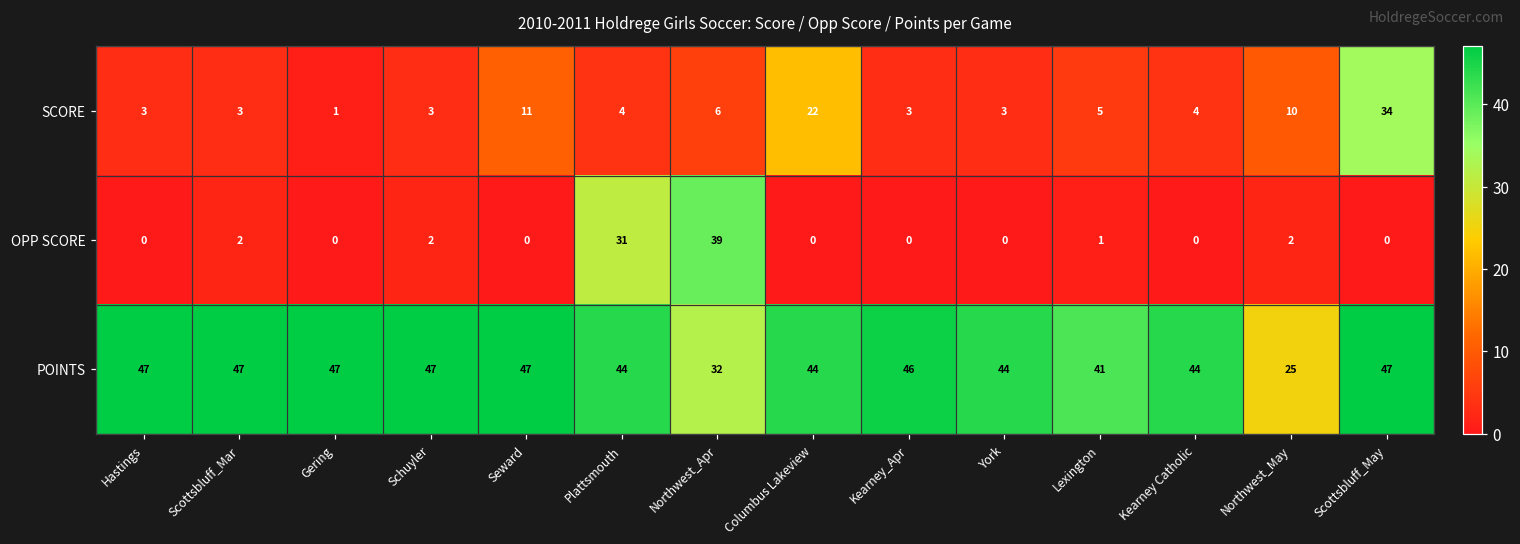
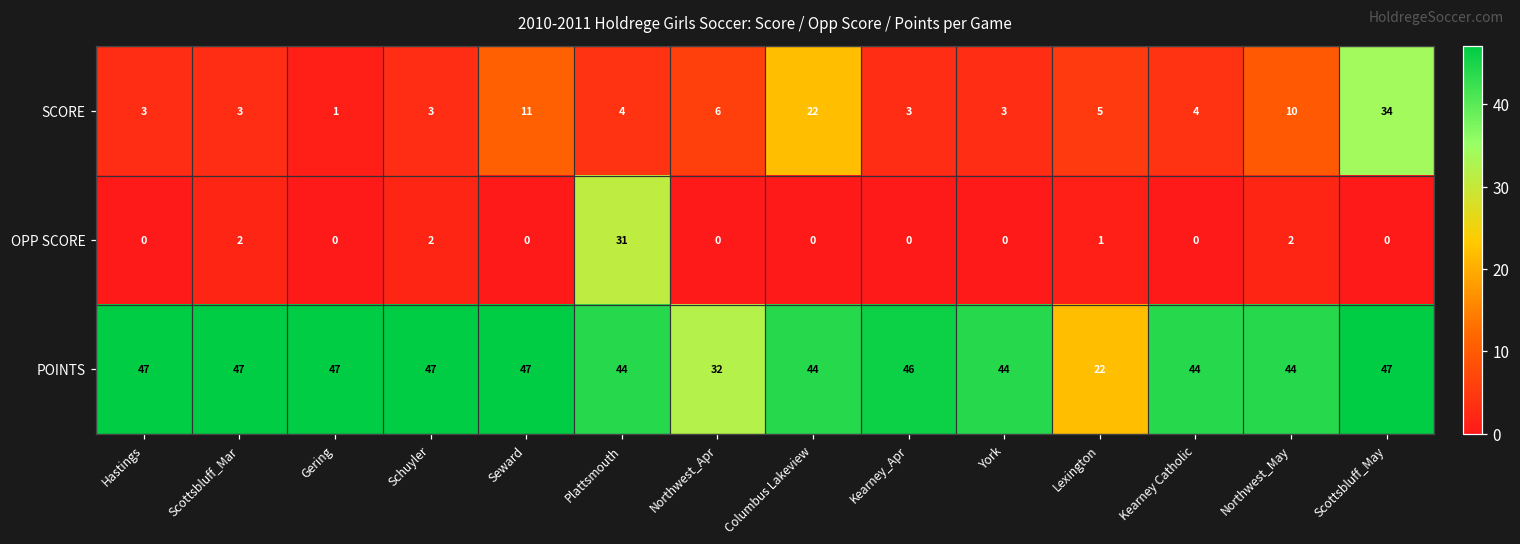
OPP SCORE, Northwest_Apr: 39 -> 0
POINTS, Lexington: 41 -> 22
POINTS, Northwest_May: 25 -> 44
